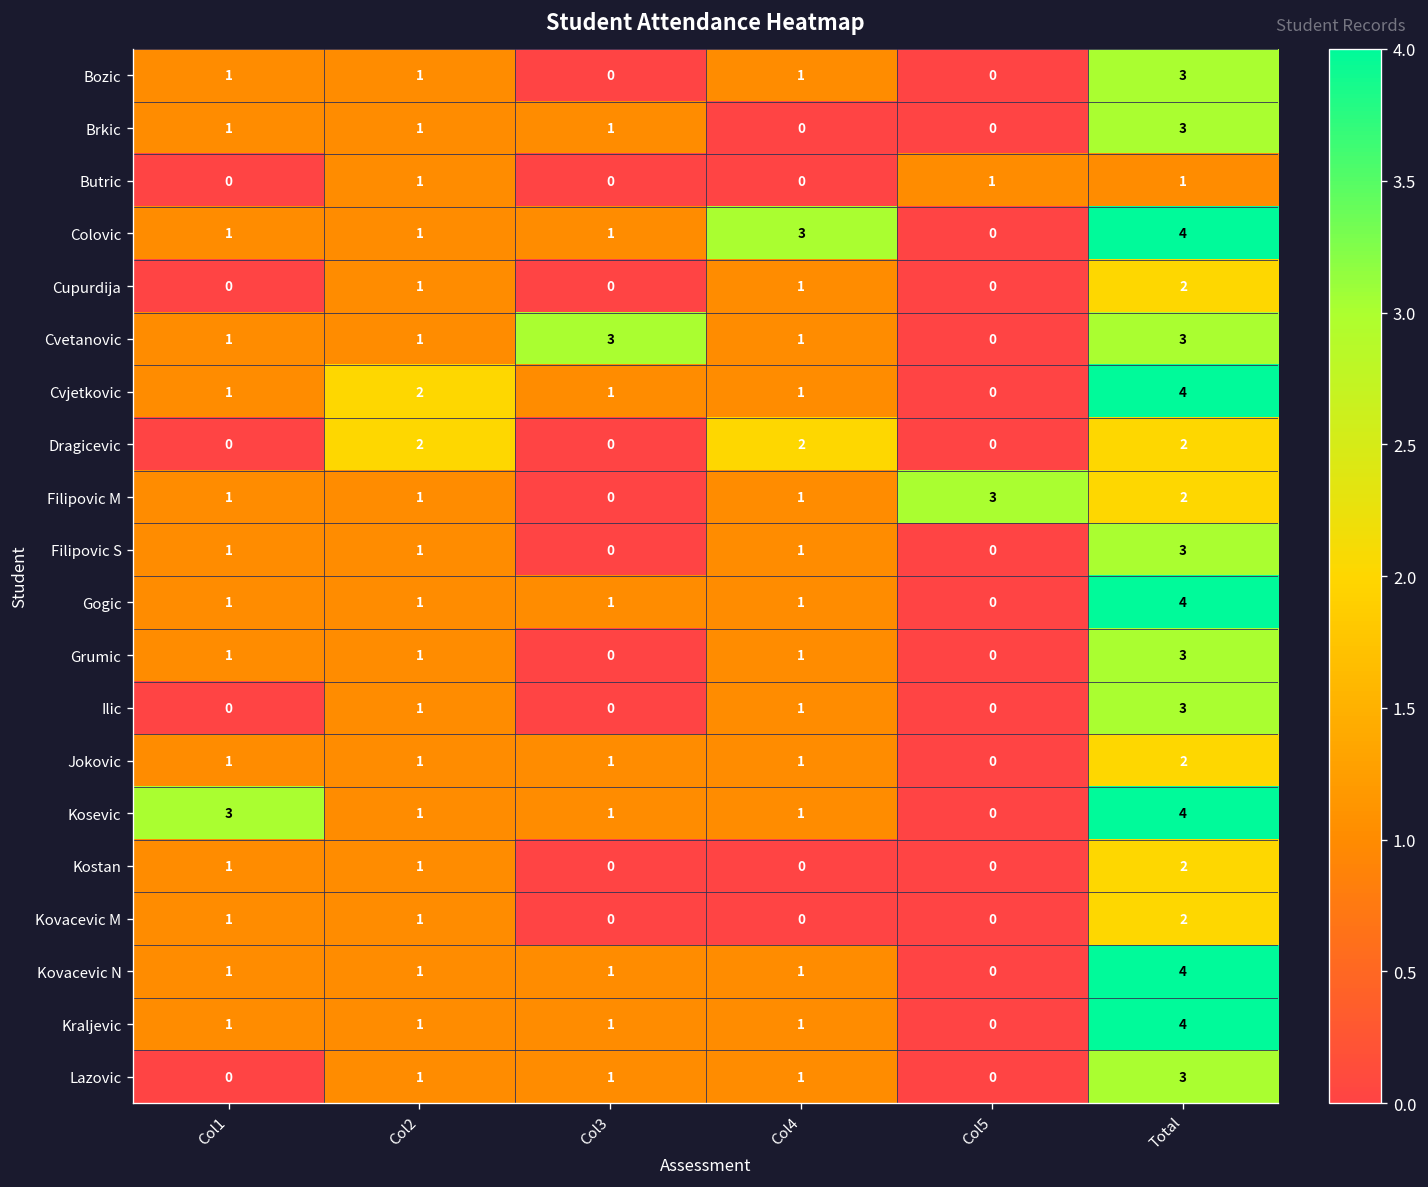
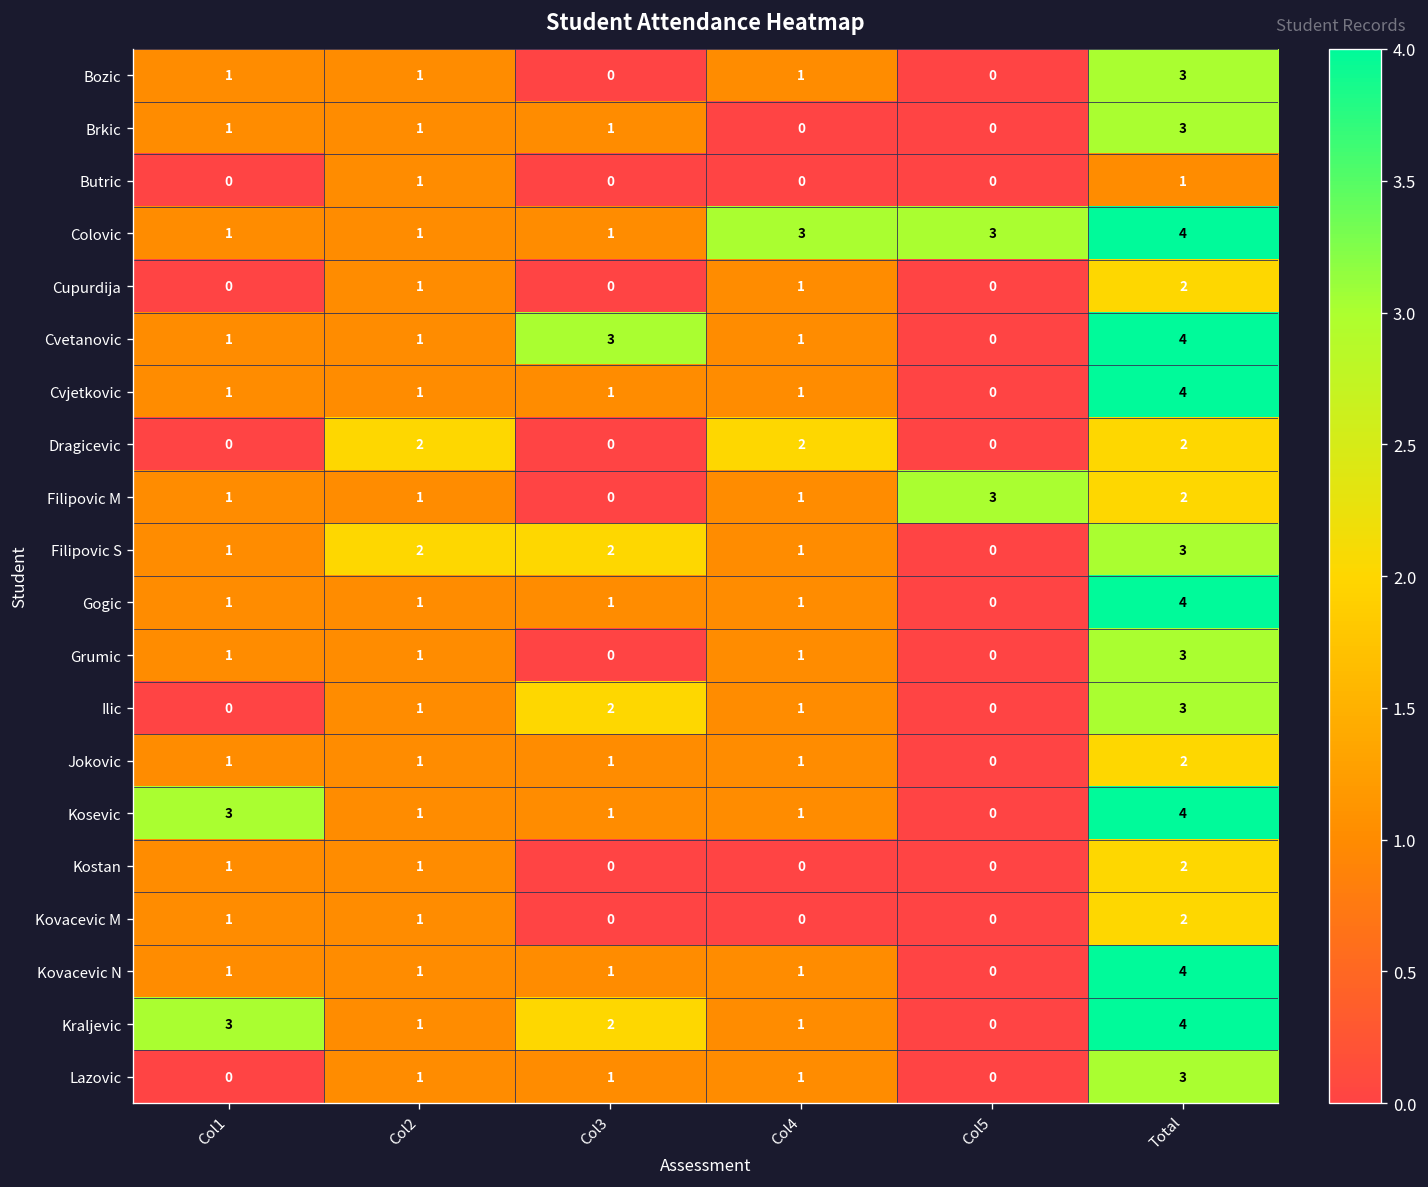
Butric, Col5: 1 -> 0
Colovic, Col5: 0 -> 3
Cvetanovic, Total: 3 -> 4
Cvjetkovic, Col2: 2 -> 1
Filipovic S, Col2: 1 -> 2
Filipovic S, Col3: 0 -> 2
Ilic, Col3: 0 -> 2
Kraljevic, Col1: 1 -> 3
Kraljevic, Col3: 1 -> 2
